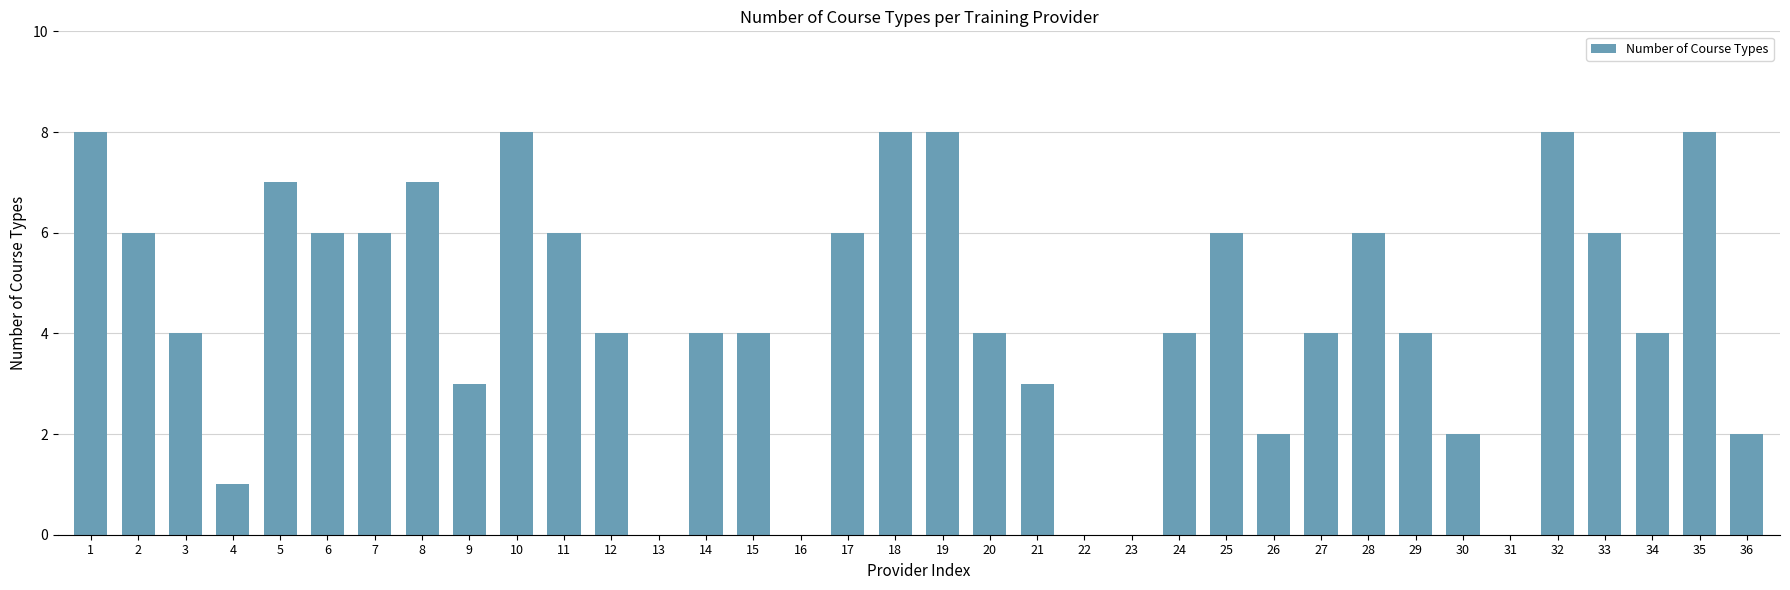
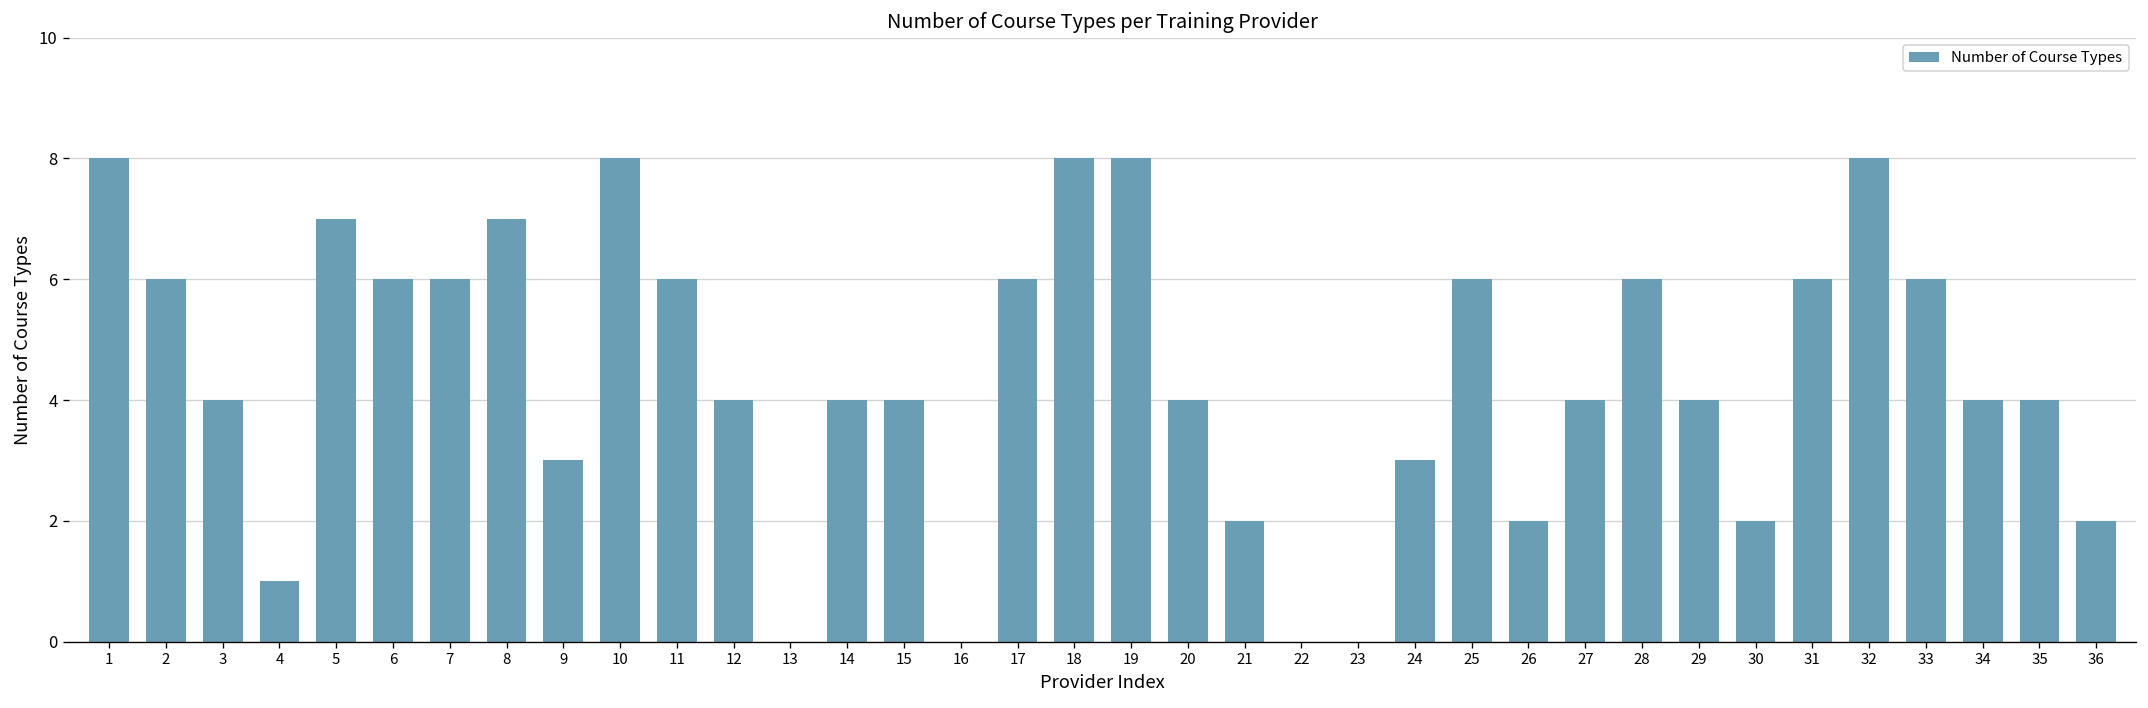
21: 3 -> 2
24: 4 -> 3
31: 0 -> 6
35: 8 -> 4
